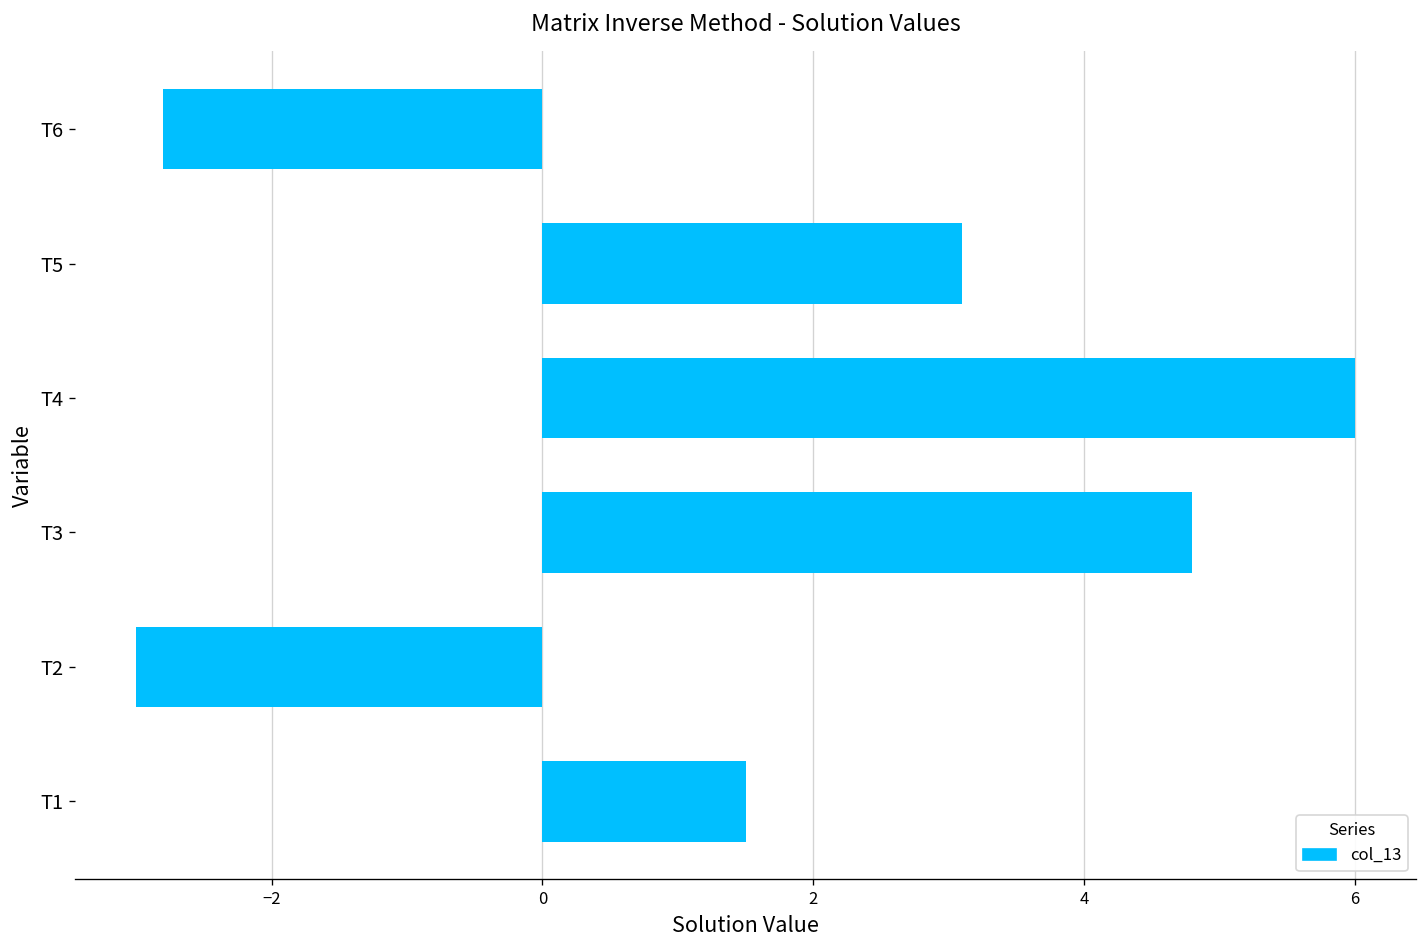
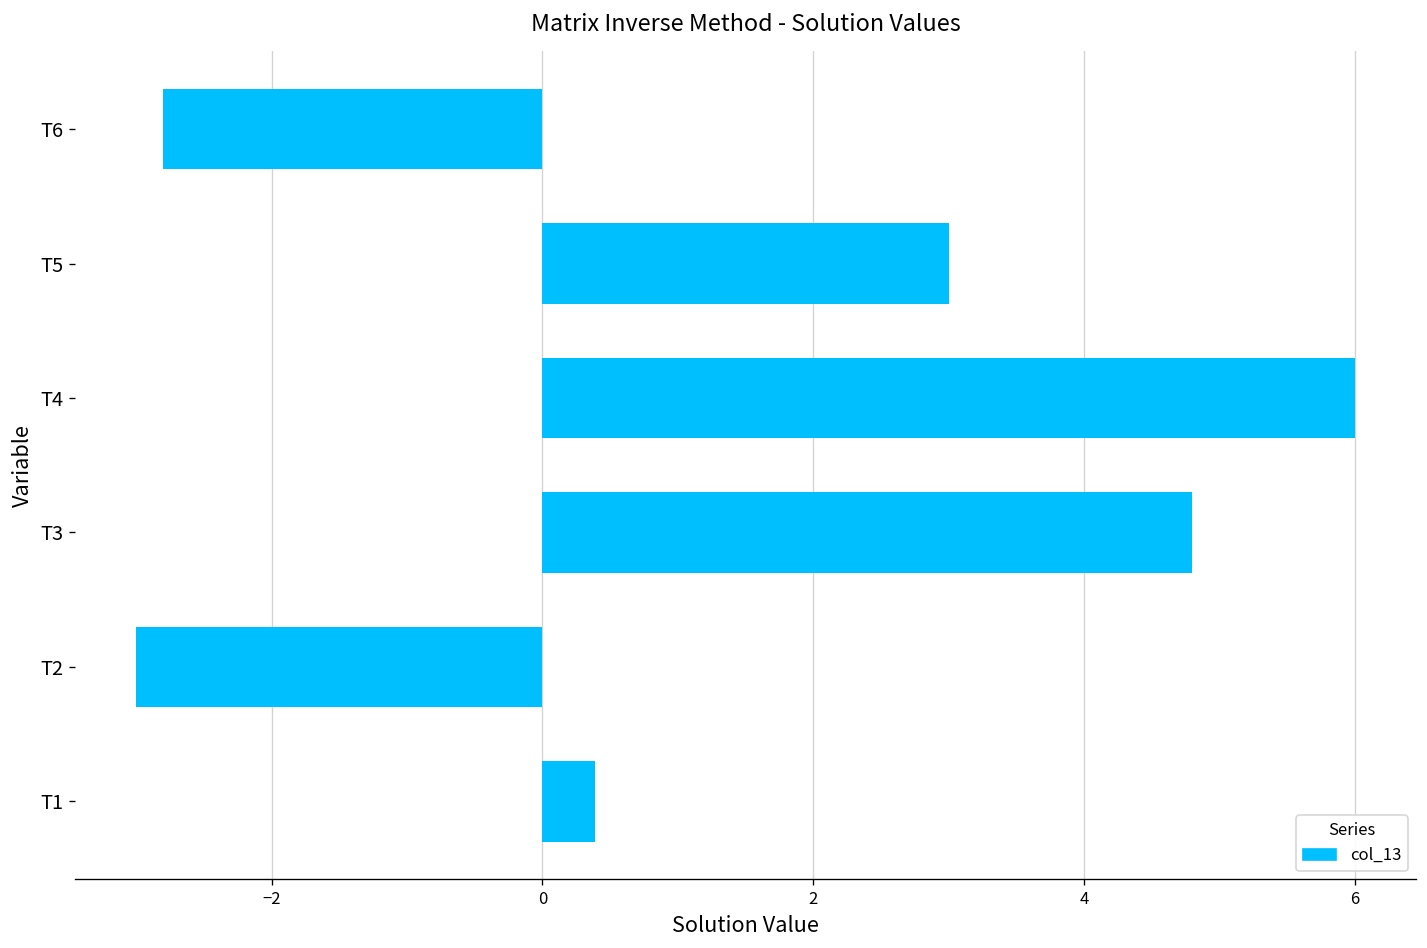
T5: 3.10 -> 3.00
T1: 1.50 -> 0.39
